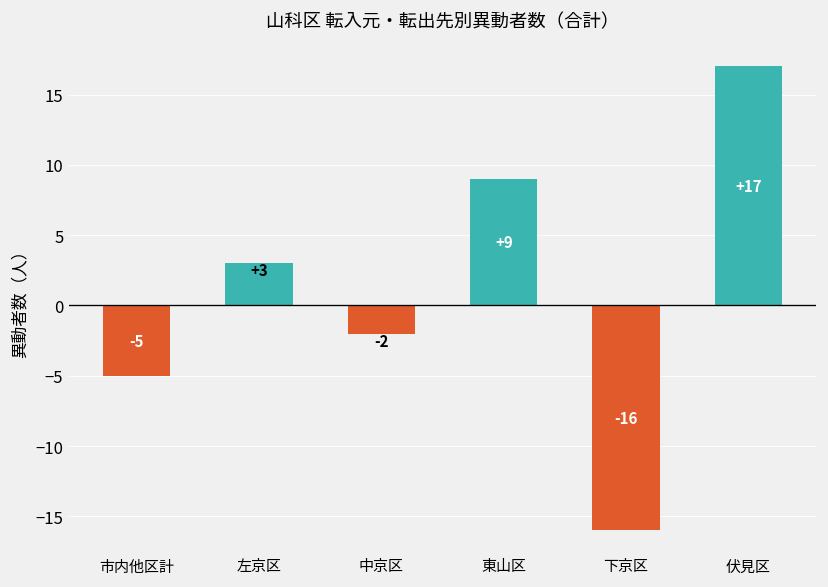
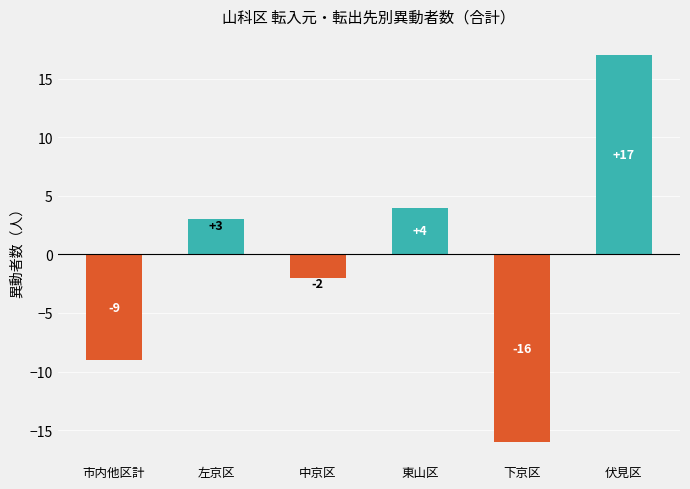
市内他区計: -5 -> -9
東山区: +9 -> +4
